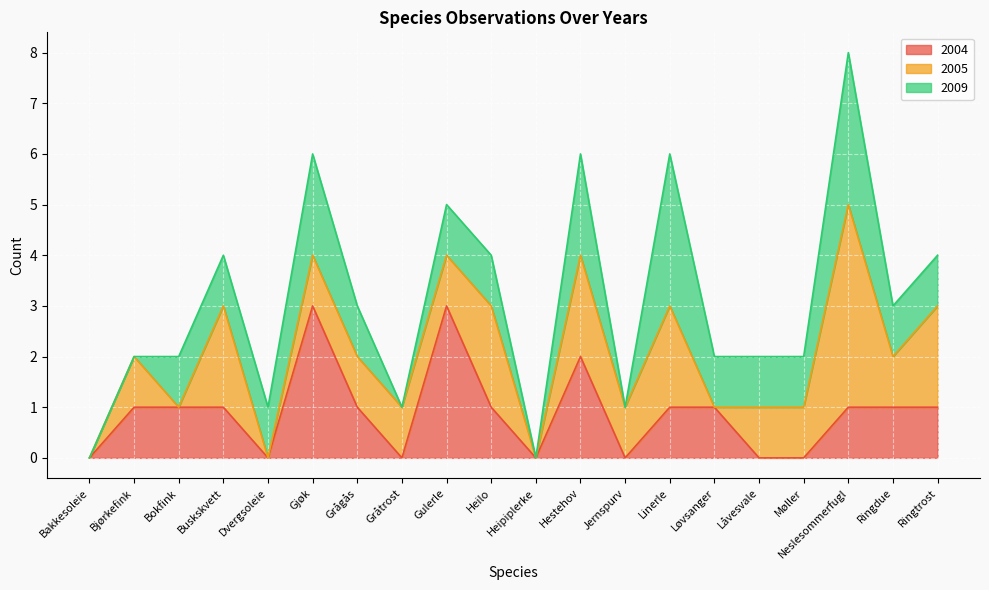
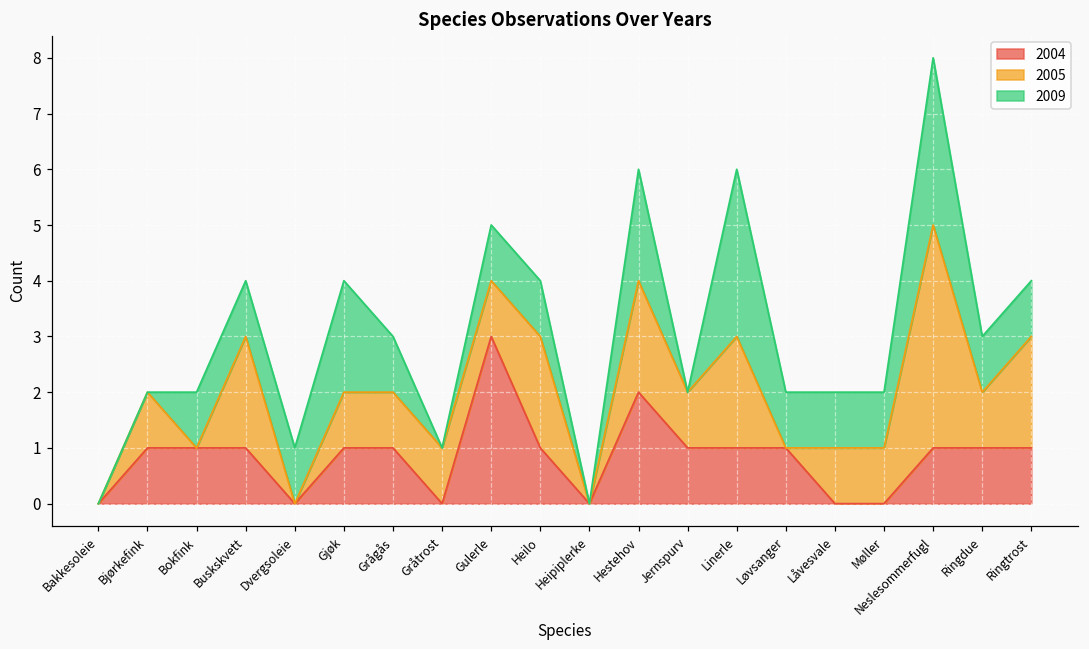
2004, Gjøk: 3 -> 1
2004, Jernspurv: 0 -> 1
